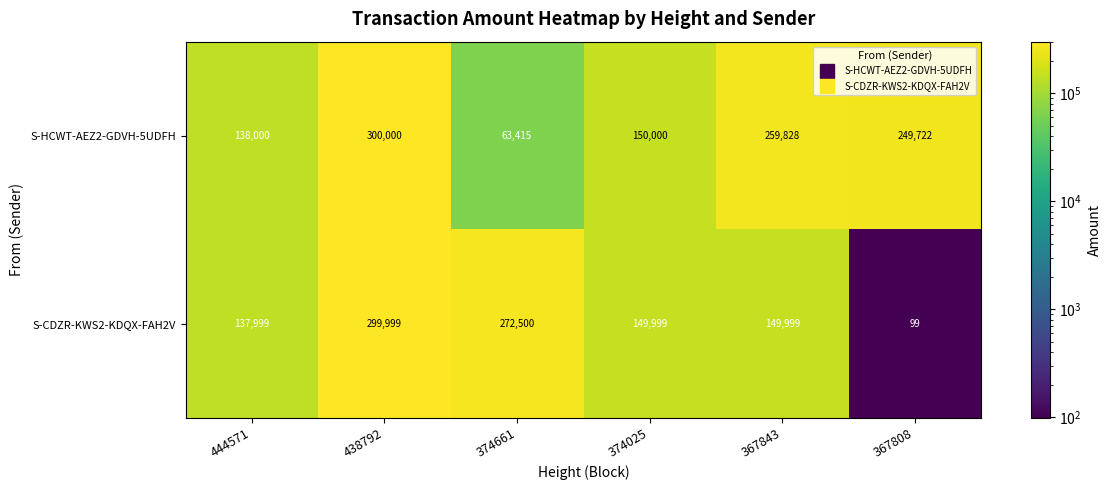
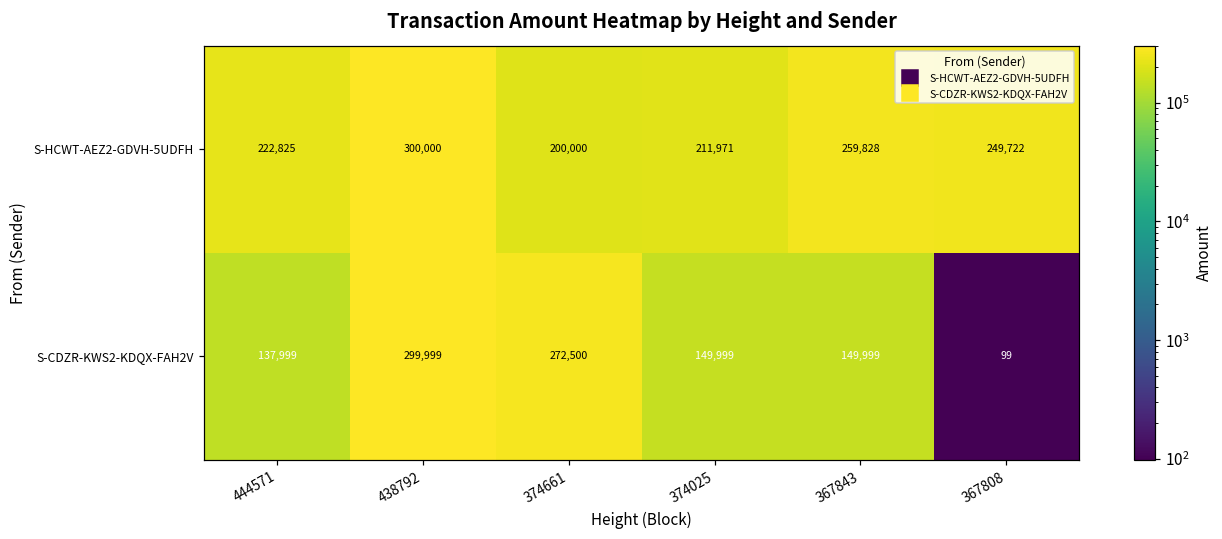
S-HCWT-AEZ2-GDVH-5UDFH, 444571: 138,000 -> 222,825
S-HCWT-AEZ2-GDVH-5UDFH, 374661: 63,415 -> 200,000
S-HCWT-AEZ2-GDVH-5UDFH, 374025: 150,000 -> 211,971
